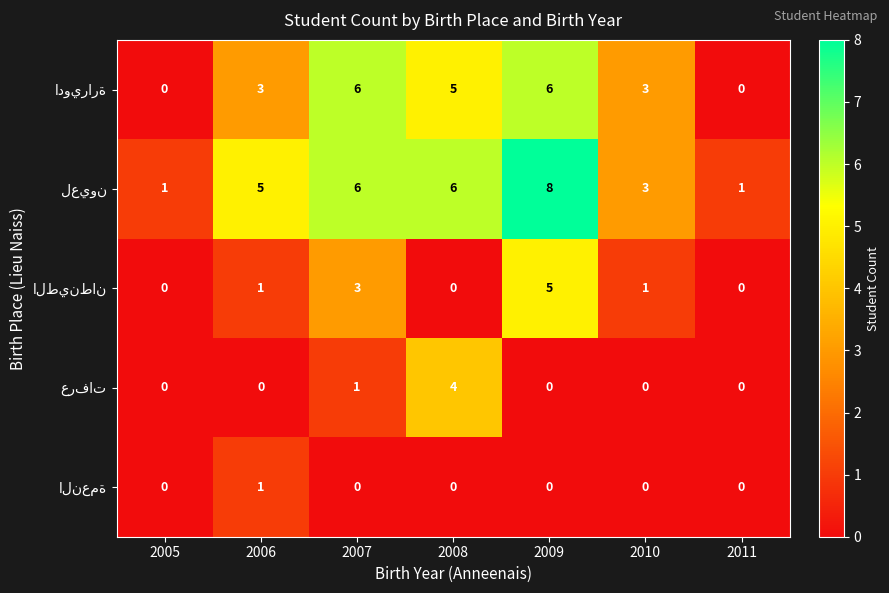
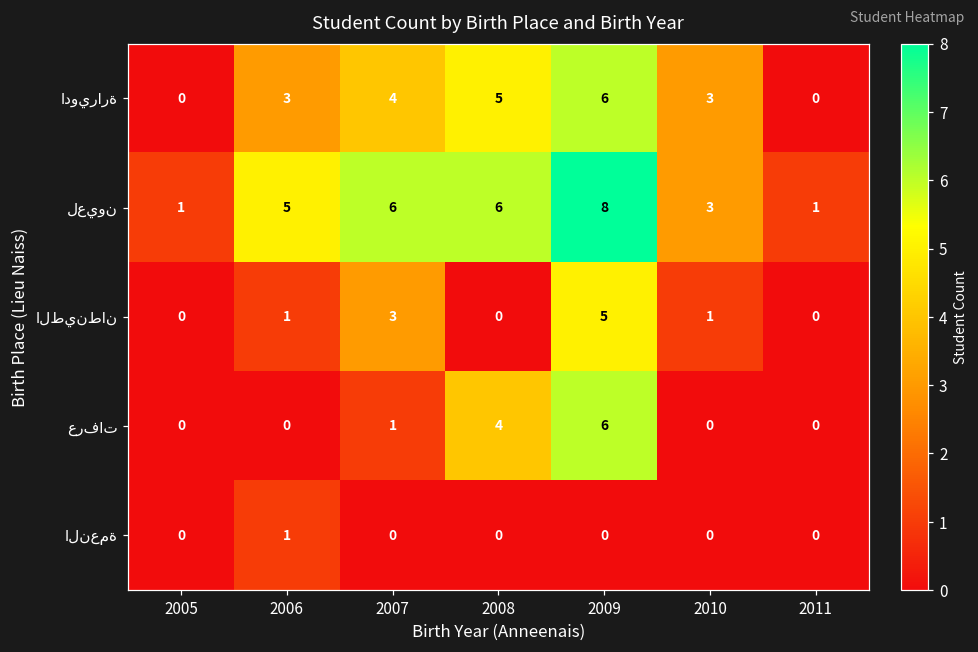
ادويرارة, 2007: 6 -> 4
عرفات, 2009: 0 -> 6
